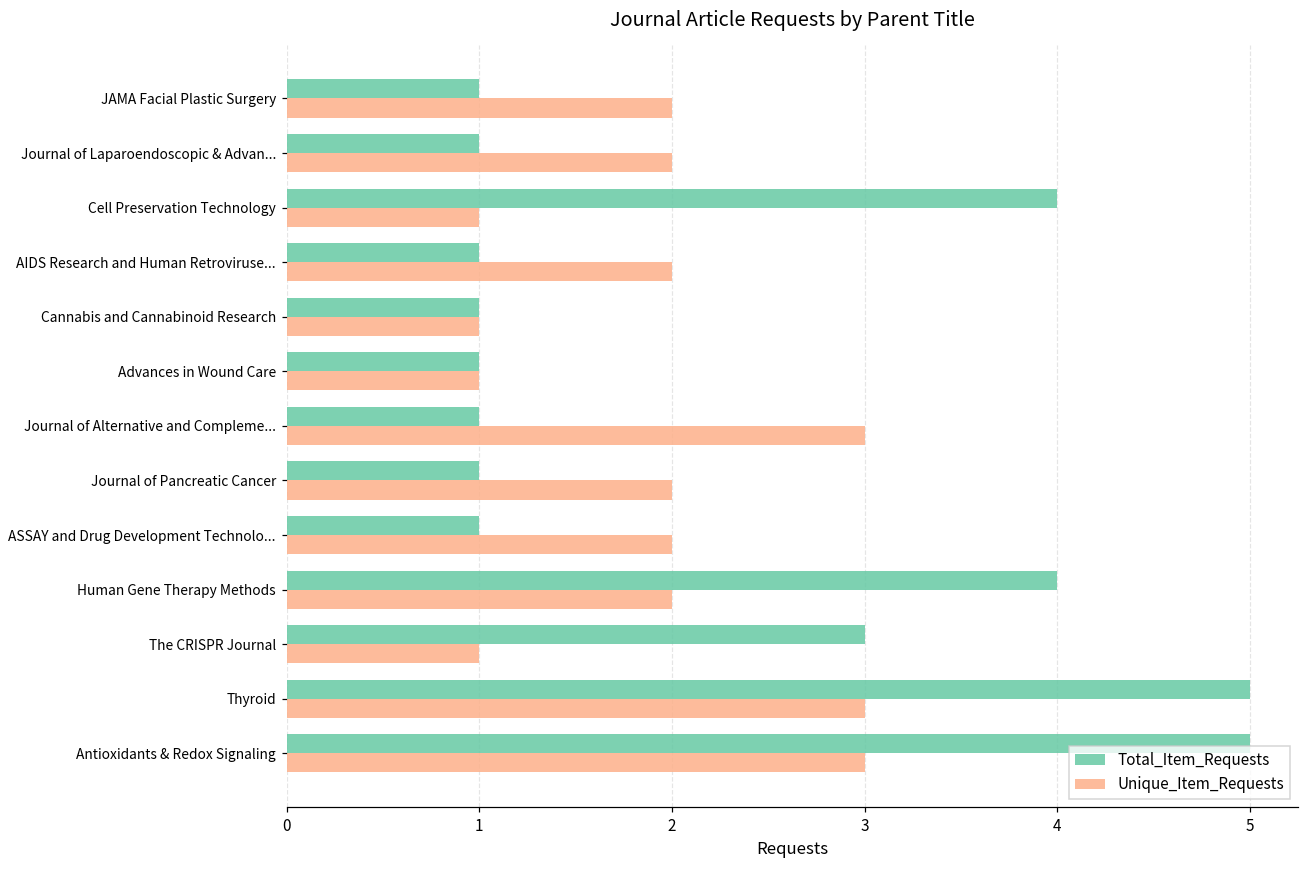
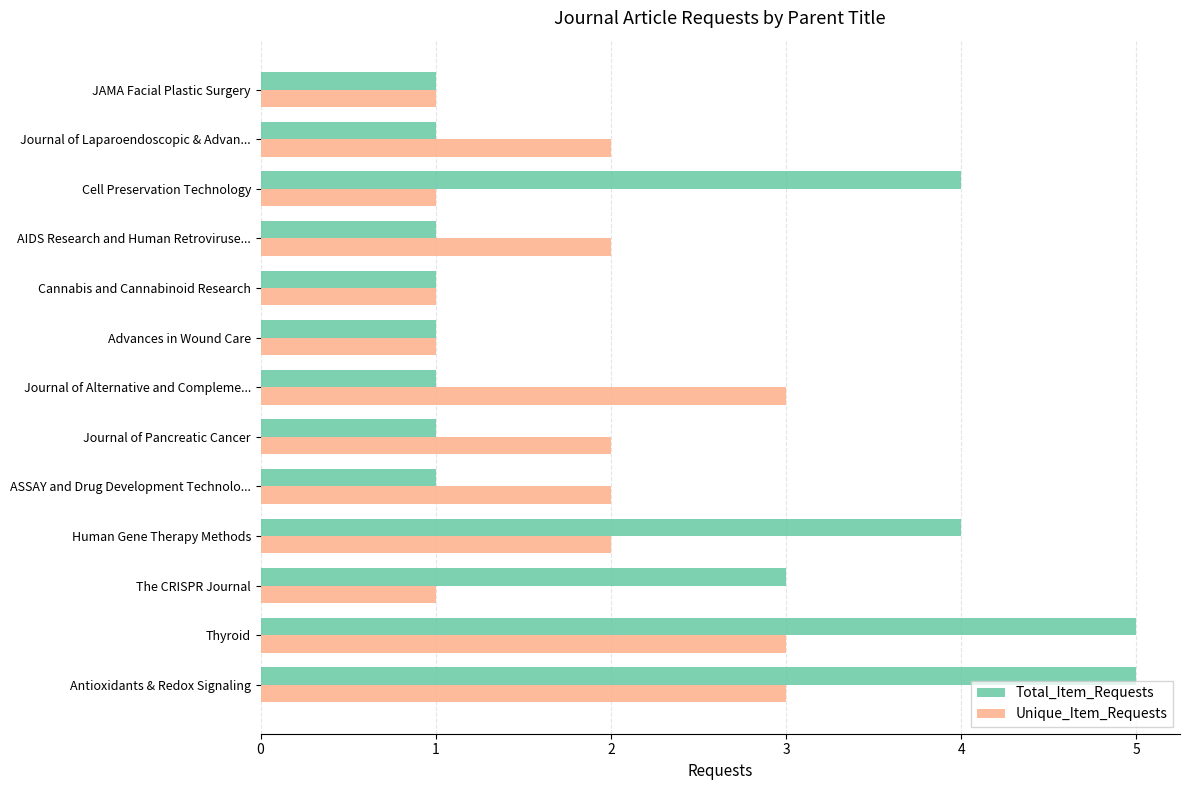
Unique_Item_Requests, JAMA Facial Plastic Surgery: 2 -> 1
